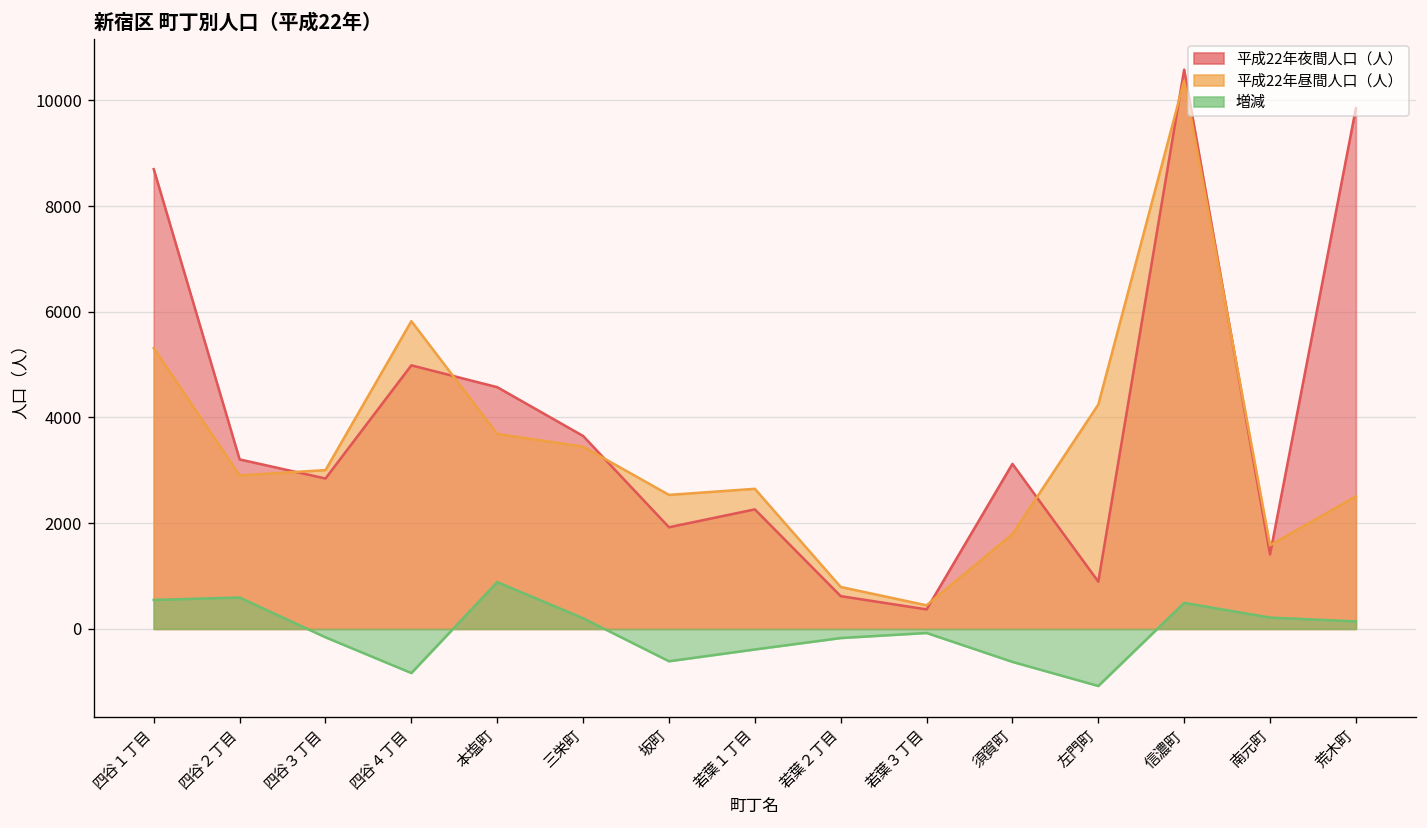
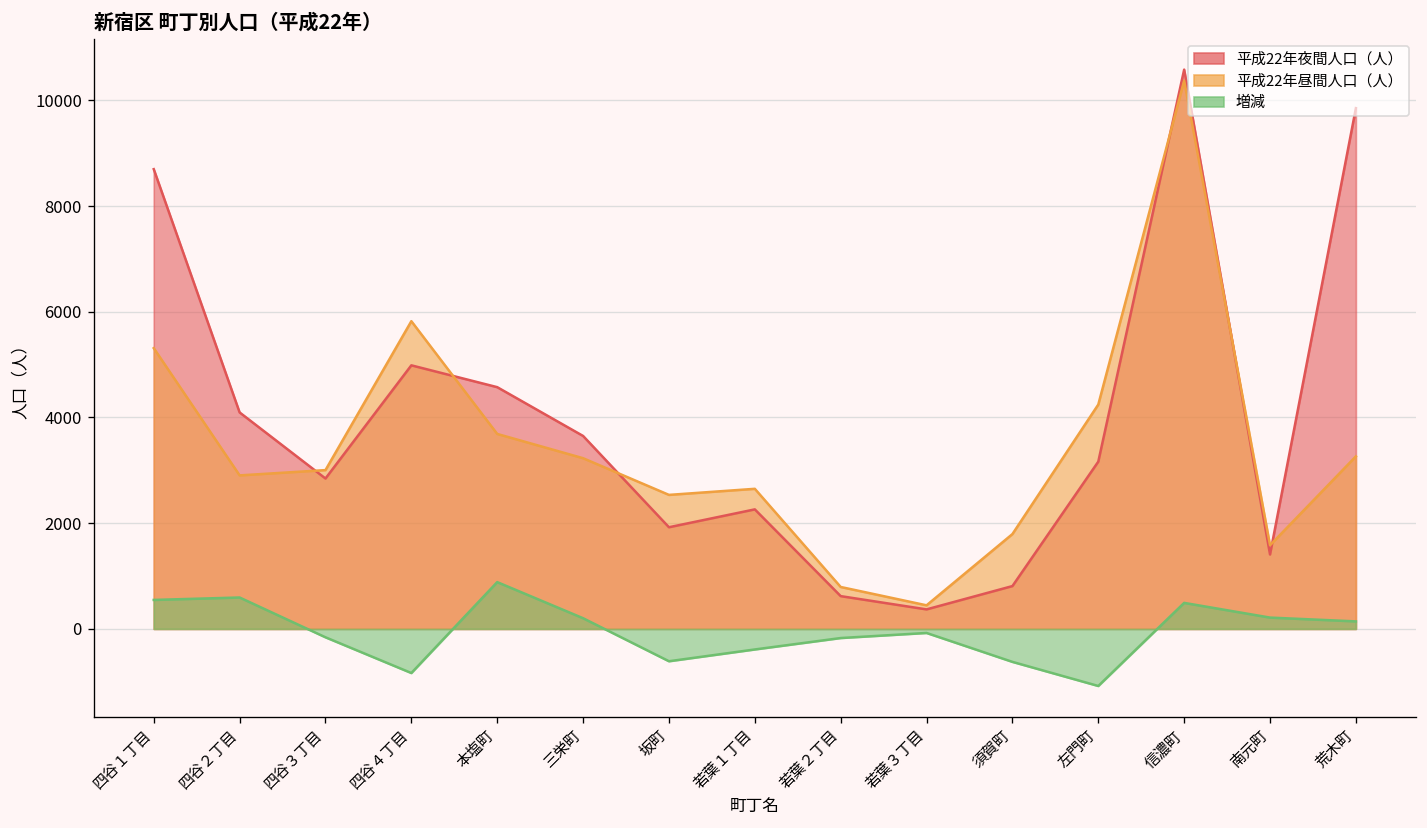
平成22年夜間人口（人）, 四谷２丁目: 3200 -> 4100
平成22年昼間人口（人）, 三栄町: 3400 -> 3200
平成22年夜間人口（人）, 須賀町: 3100 -> 800
平成22年夜間人口（人）, 左門町: 900 -> 3200
平成22年昼間人口（人）, 荒木町: 2500 -> 3300
